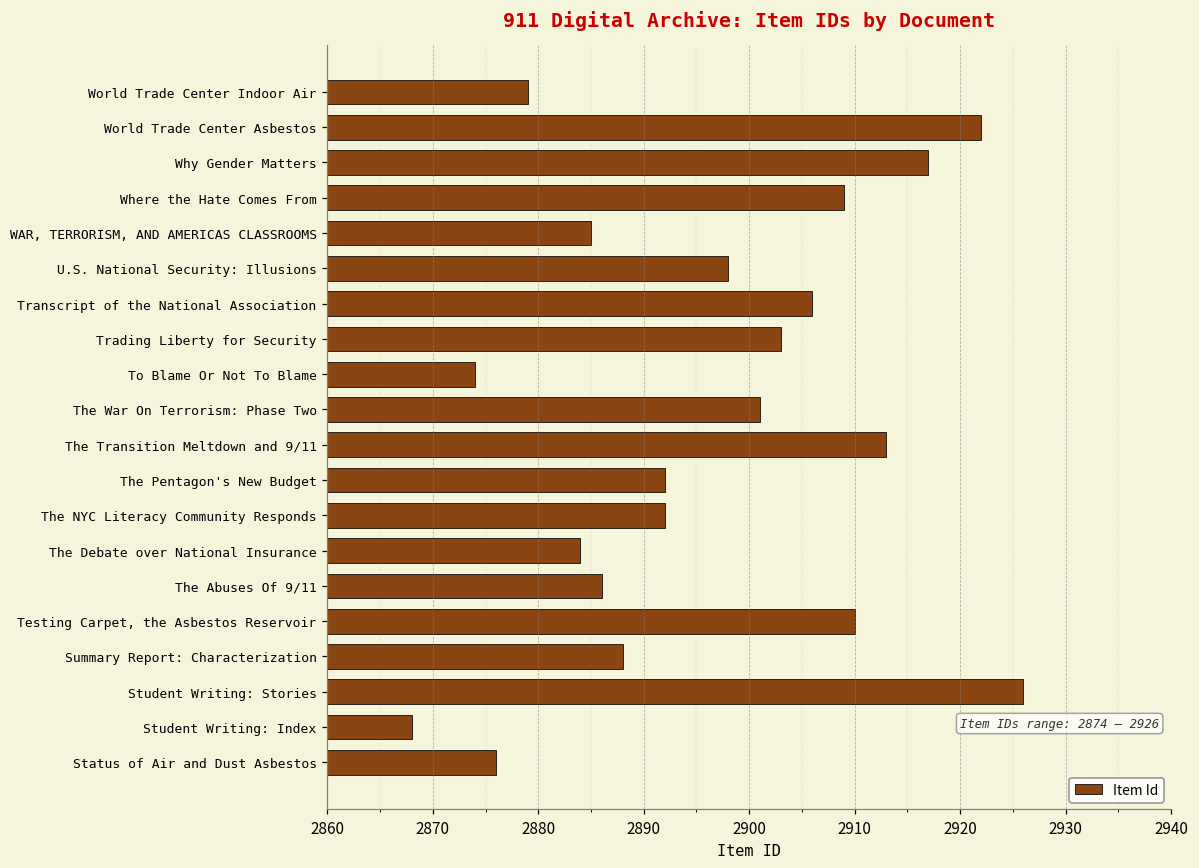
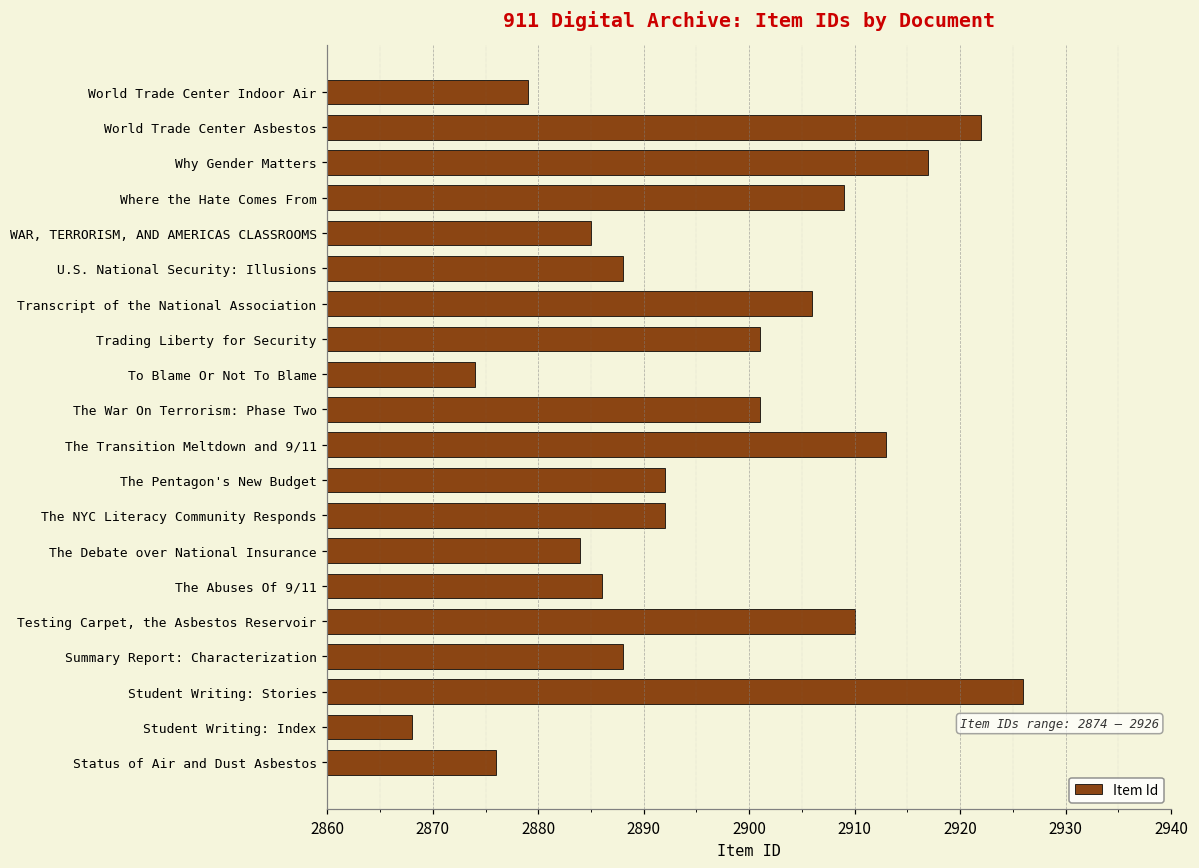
U.S. National Security: Illusions: 2898 -> 2888
Trading Liberty for Security: 2903 -> 2901
